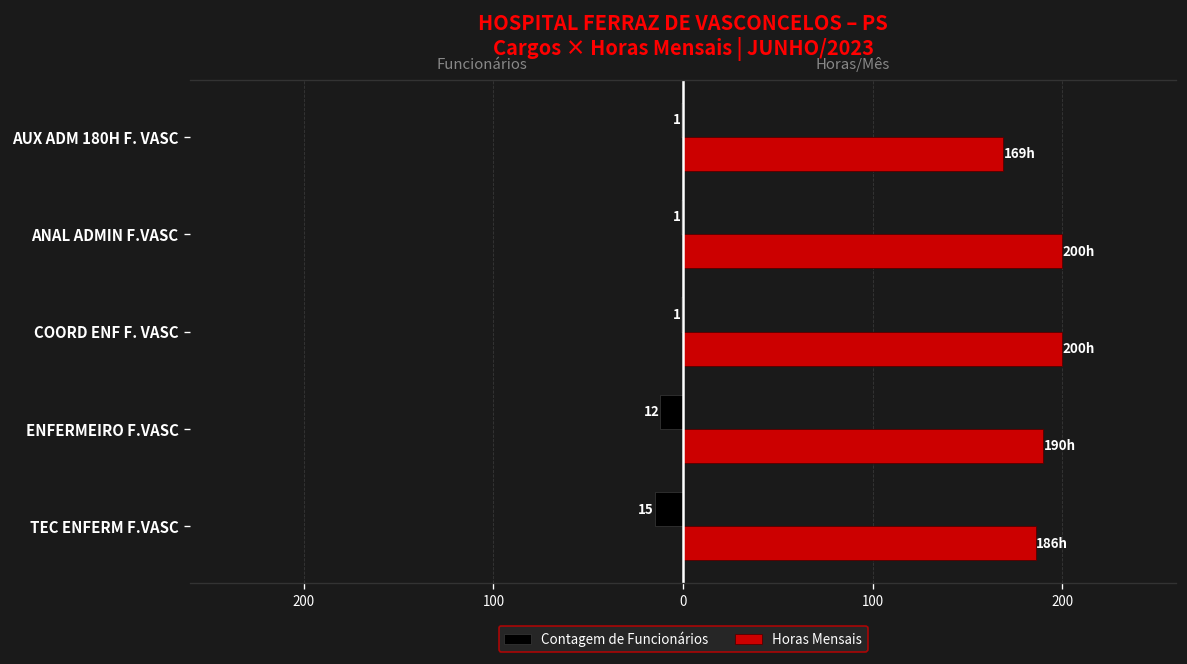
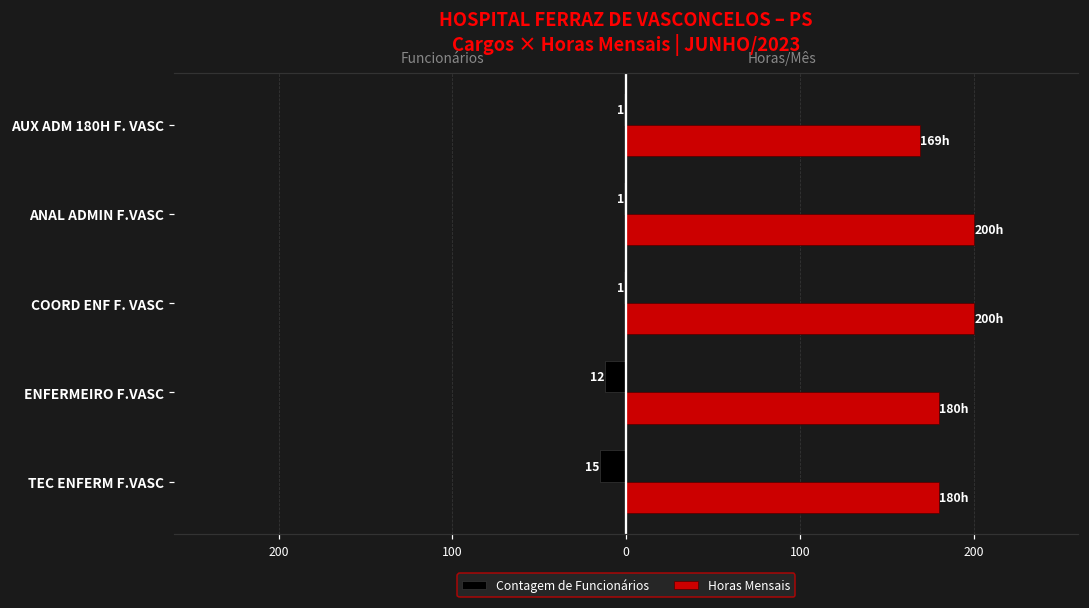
Horas Mensais, ENFERMEIRO F.VASC: 190h -> 180h
Horas Mensais, TEC ENFERM F.VASC: 186h -> 180h
